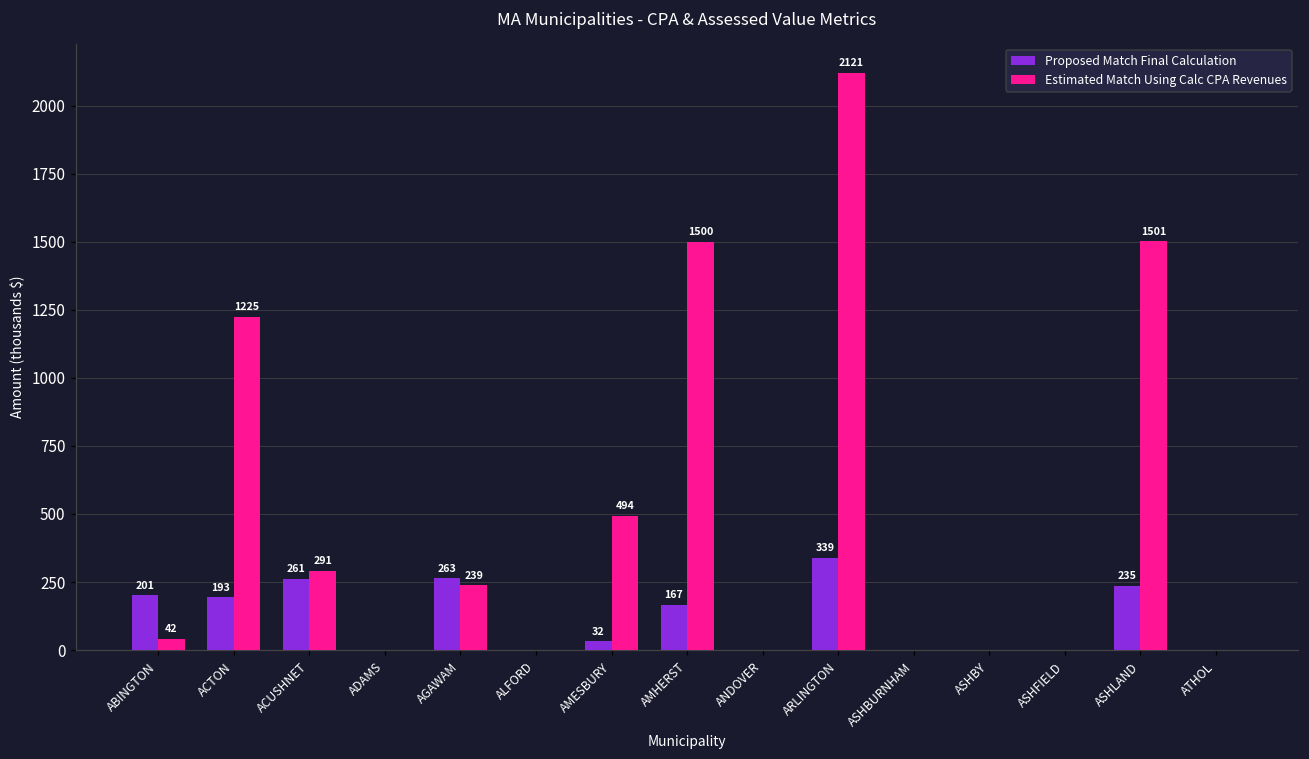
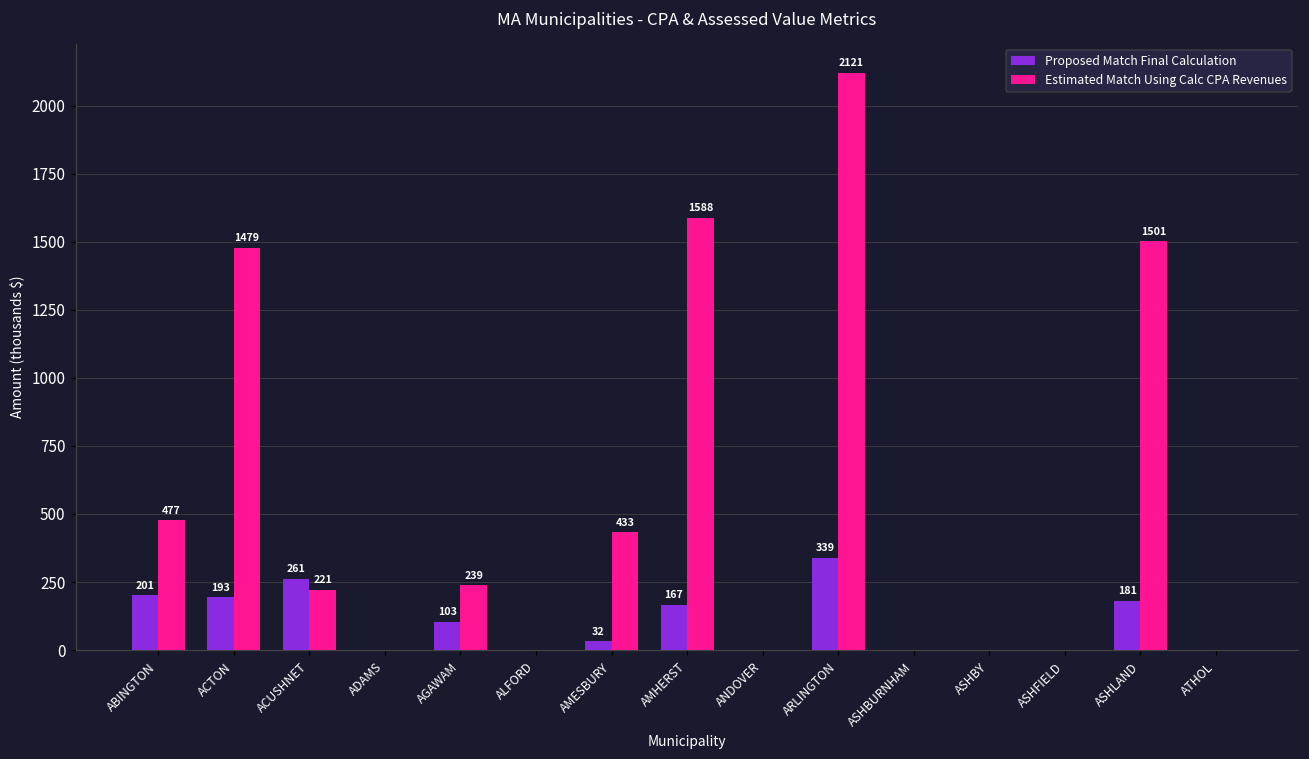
Estimated Match Using Calc CPA Revenues, ABINGTON: 42 -> 477
Estimated Match Using Calc CPA Revenues, ACTON: 1225 -> 1479
Estimated Match Using Calc CPA Revenues, ACUSHNET: 291 -> 221
Proposed Match Final Calculation, AGAWAM: 263 -> 103
Estimated Match Using Calc CPA Revenues, AMESBURY: 494 -> 433
Estimated Match Using Calc CPA Revenues, AMHERST: 1500 -> 1588
Proposed Match Final Calculation, ASHLAND: 235 -> 181
